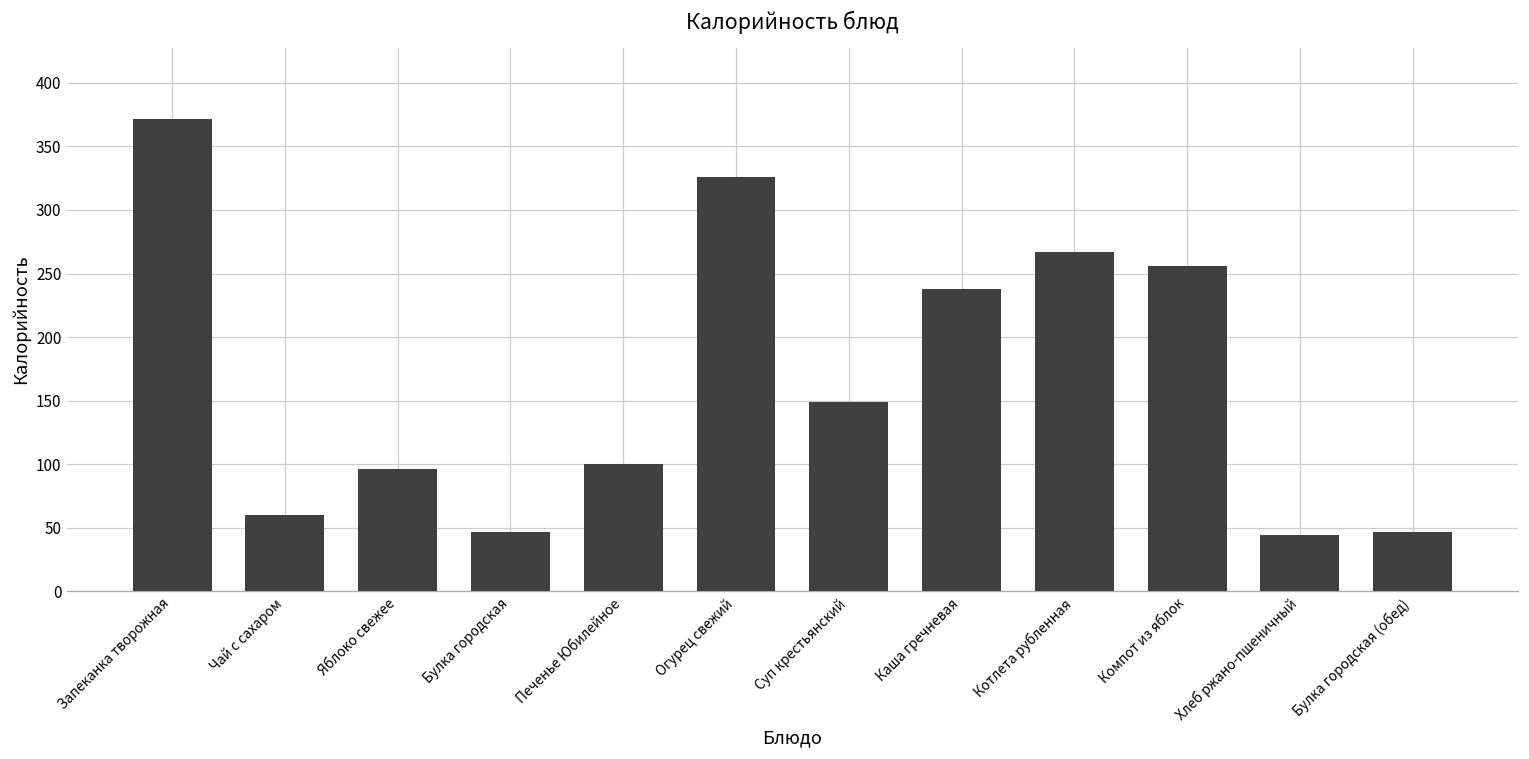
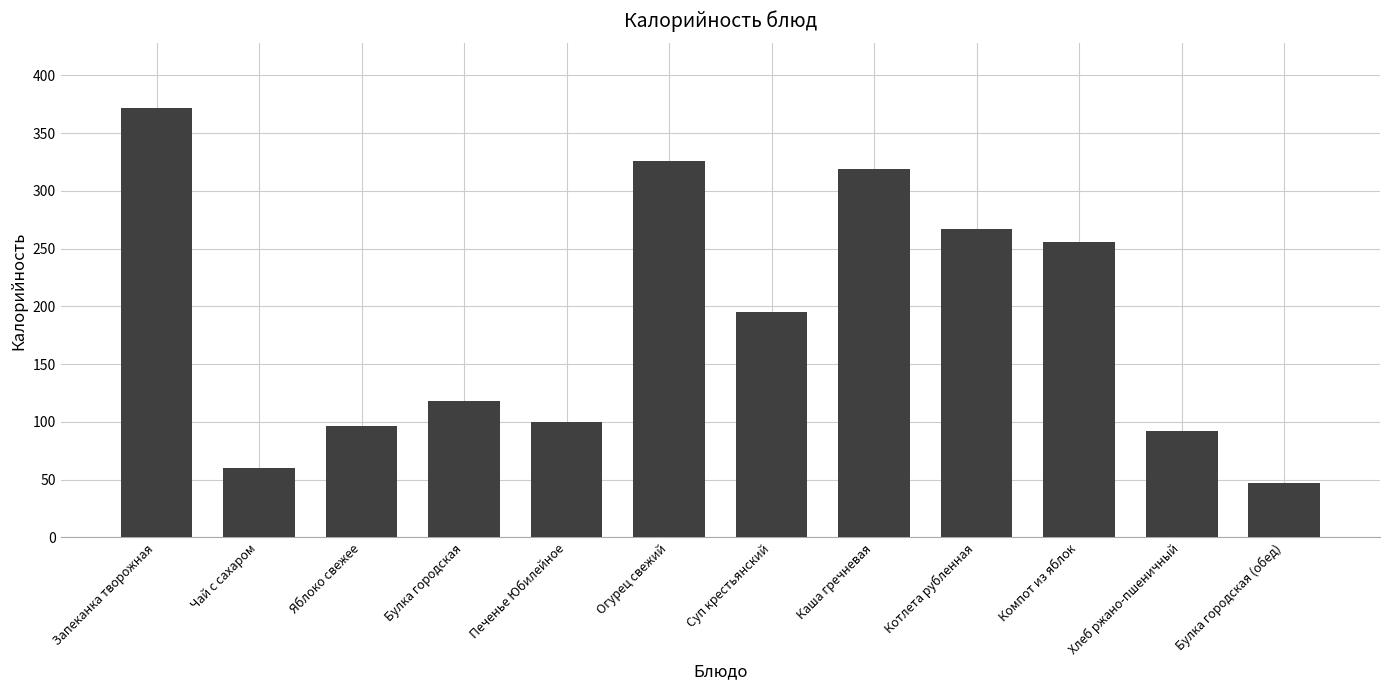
Булка городская: 47 -> 118
Суп крестьянский: 149 -> 195
Каша гречневая: 238 -> 319
Хлеб ржано-пшеничный: 44 -> 92
